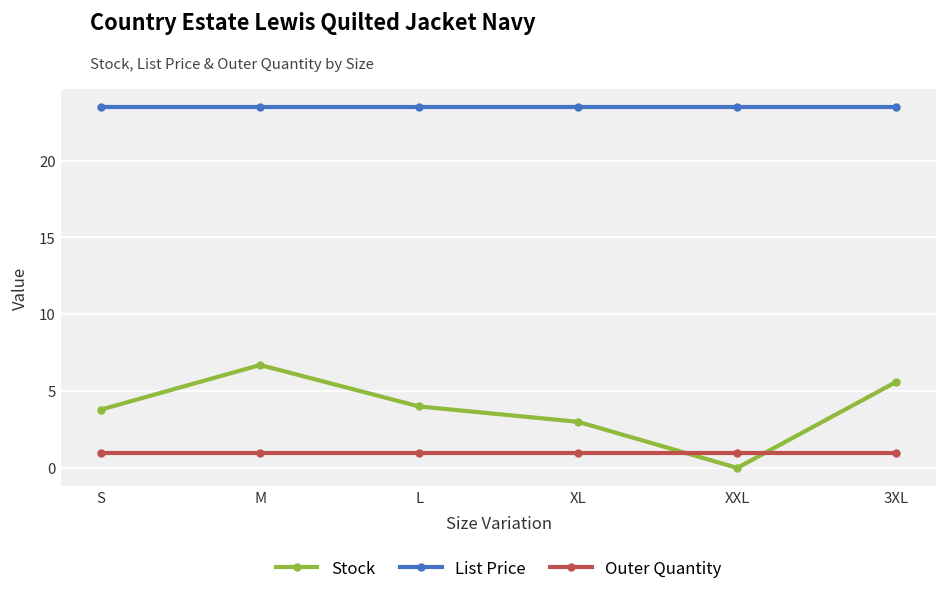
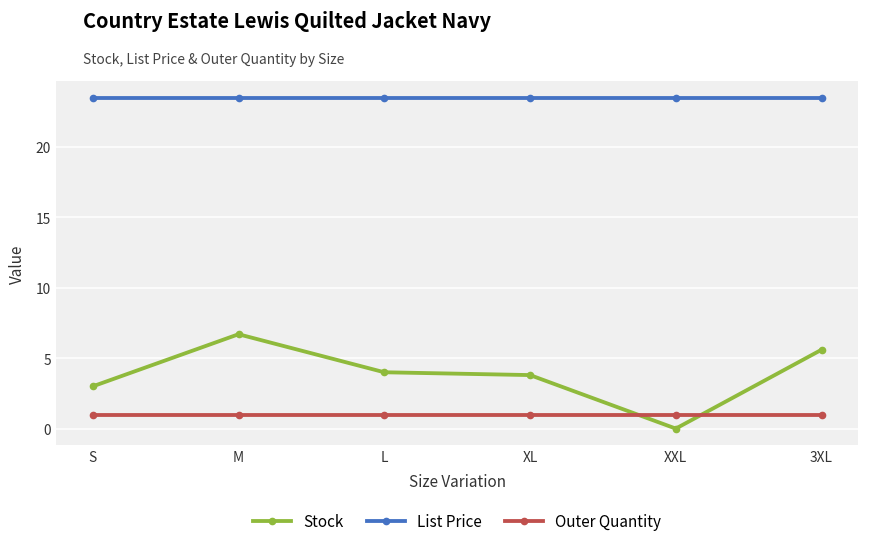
Stock, S: 3.8 -> 3.0
Stock, XL: 3.0 -> 3.8
